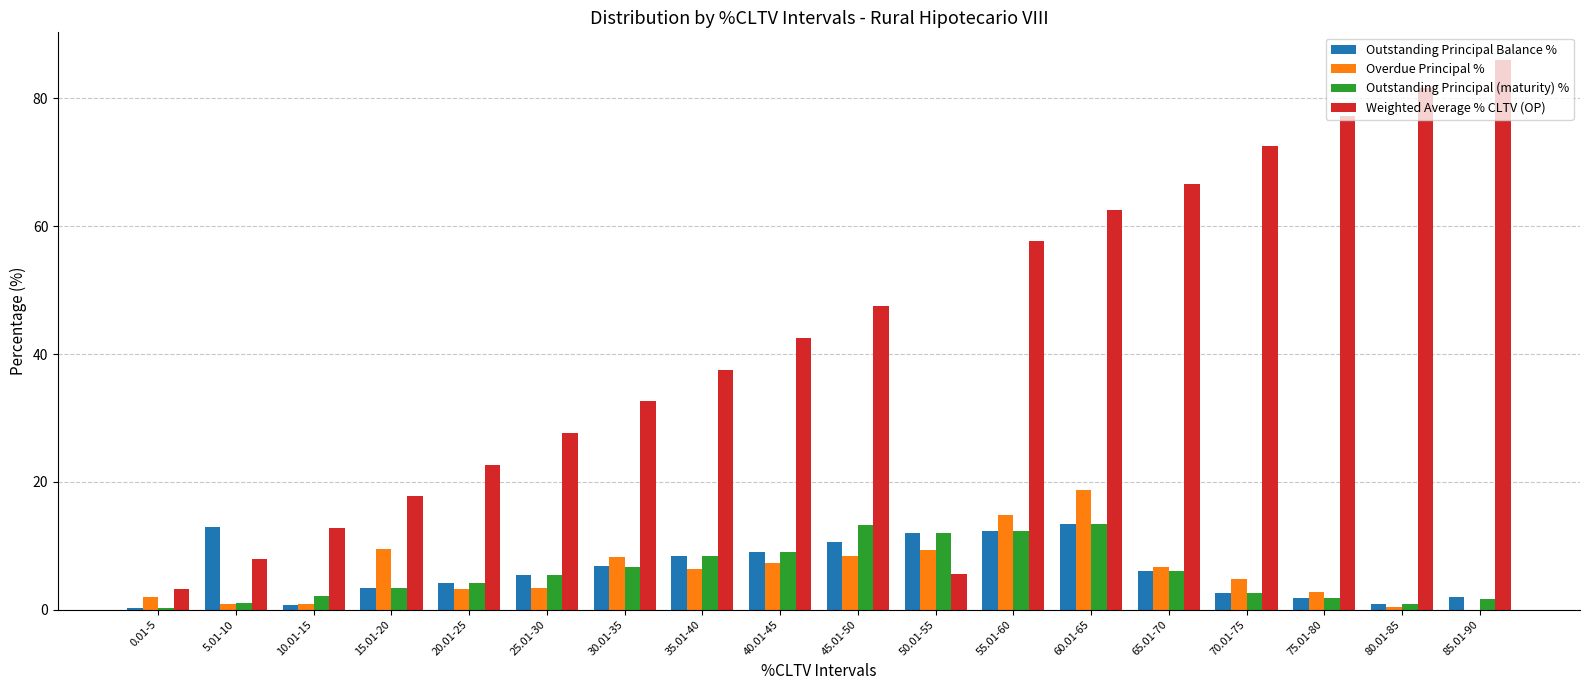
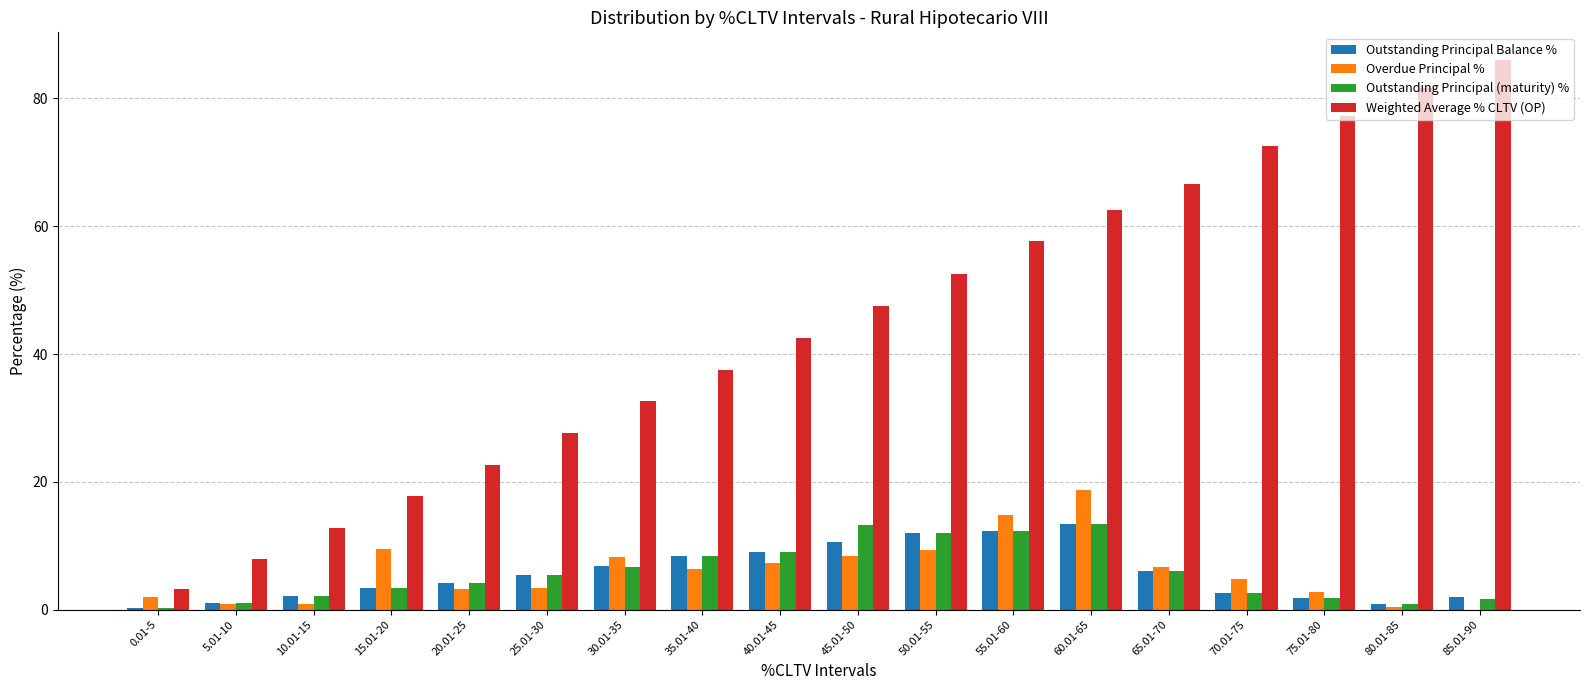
Outstanding Principal Balance %, 5.01-10: 13 -> 1
Outstanding Principal Balance %, 10.01-15: 1 -> 2
Weighted Average % CLTV (OP), 50.01-55: 6 -> 52
